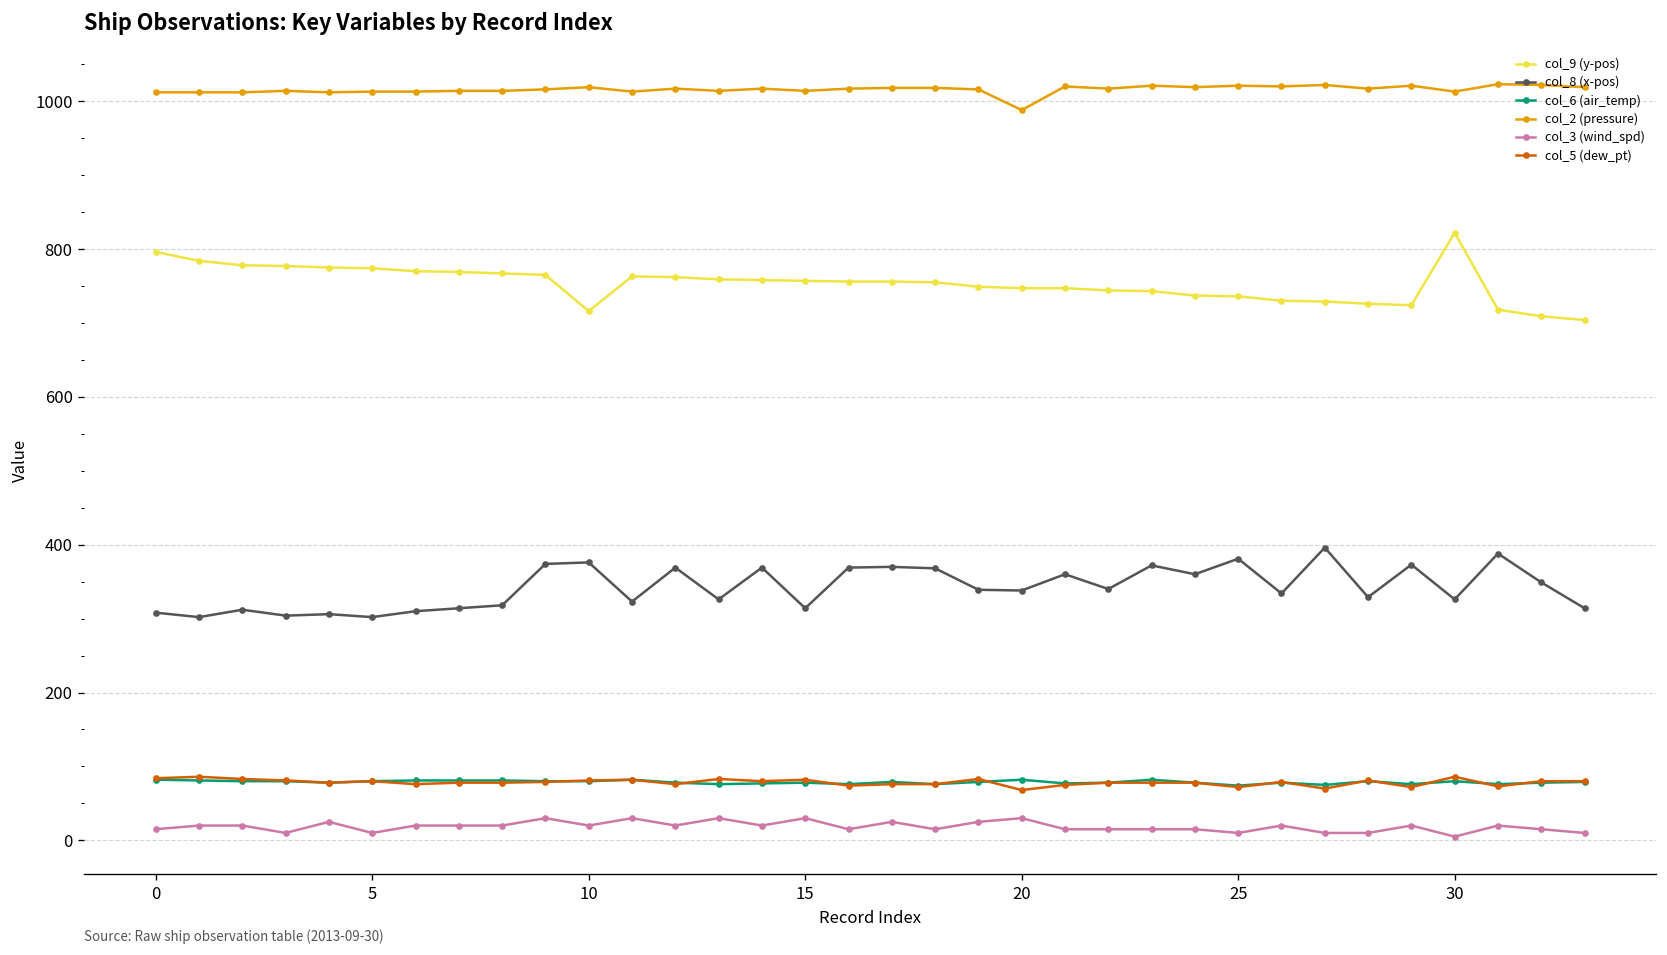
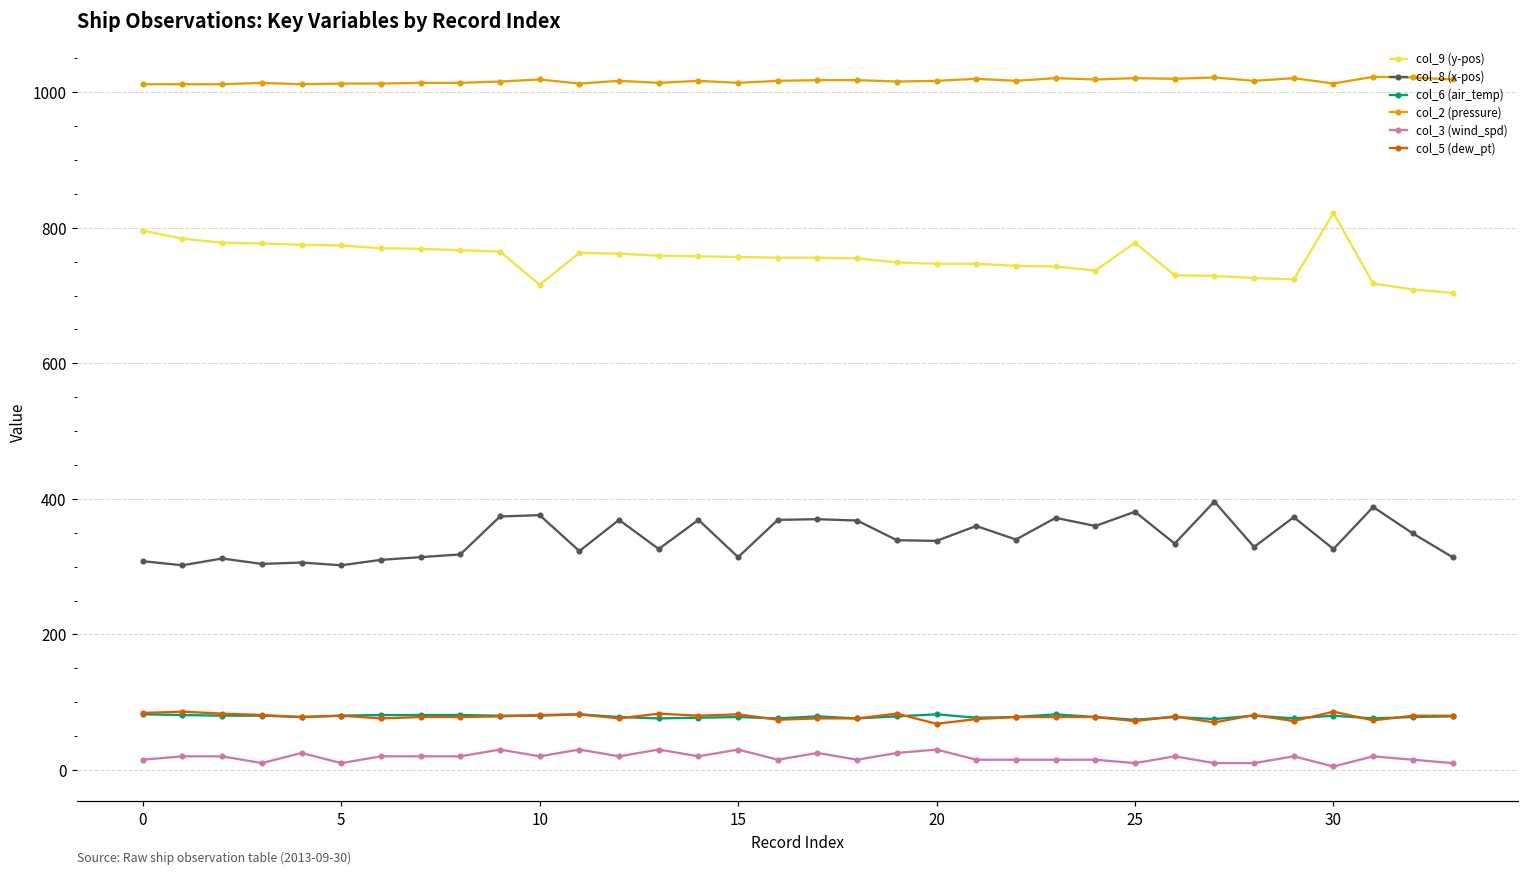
col_2 (pressure), 20: 990 -> 1020
col_9 (y-pos), 25: 740 -> 780
